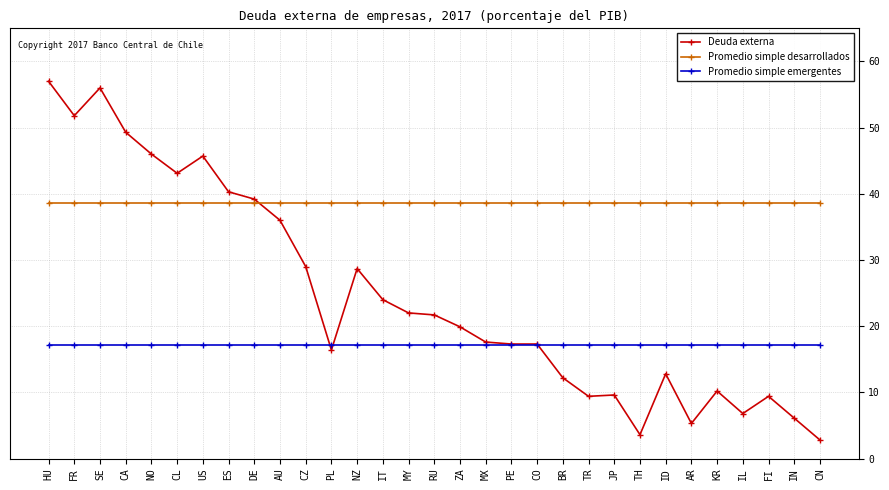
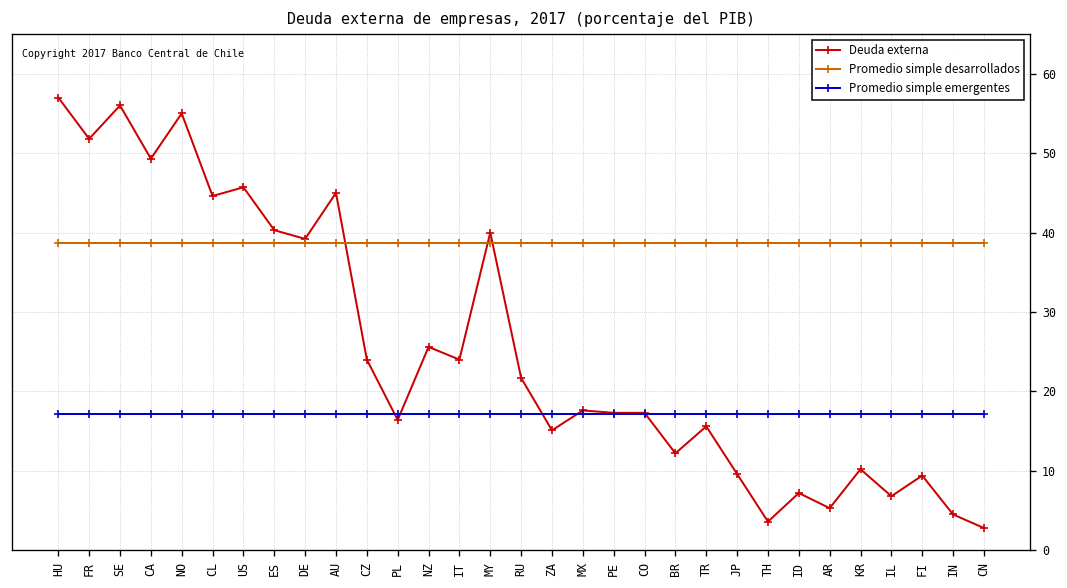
Deuda externa, NO: 46 -> 55
Deuda externa, CL: 43 -> 45
Deuda externa, AU: 36 -> 45
Deuda externa, CZ: 29 -> 24
Deuda externa, NZ: 29 -> 26
Deuda externa, MY: 22 -> 40
Deuda externa, ZA: 20 -> 15
Deuda externa, TR: 9 -> 16
Deuda externa, ID: 13 -> 7
Deuda externa, IN: 6 -> 5
